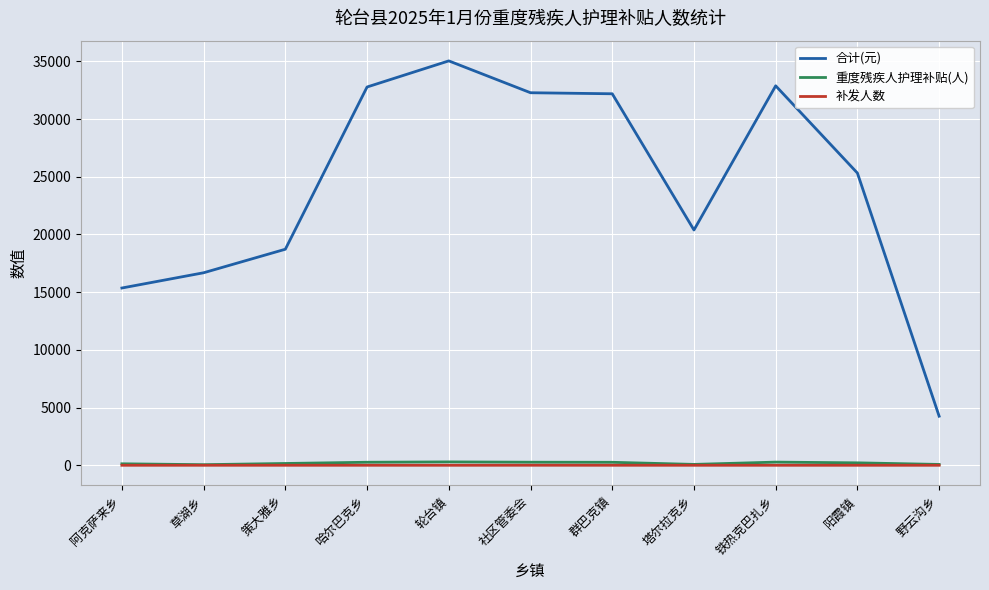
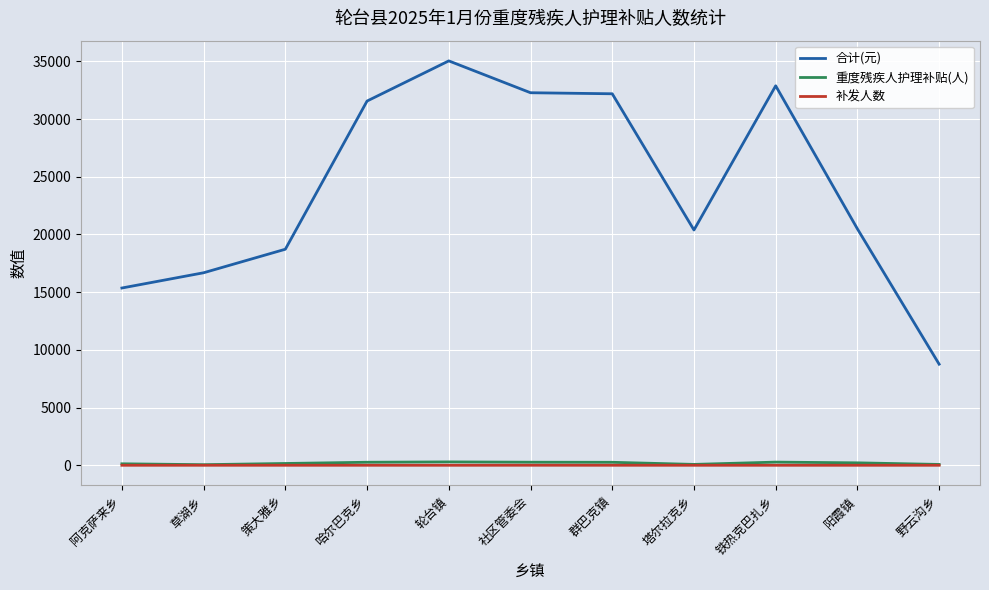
合计(元), 哈尔巴克乡: 32800 -> 31600
合计(元), 阳霞镇: 25300 -> 20500
合计(元), 野云沟乡: 4300 -> 8800
